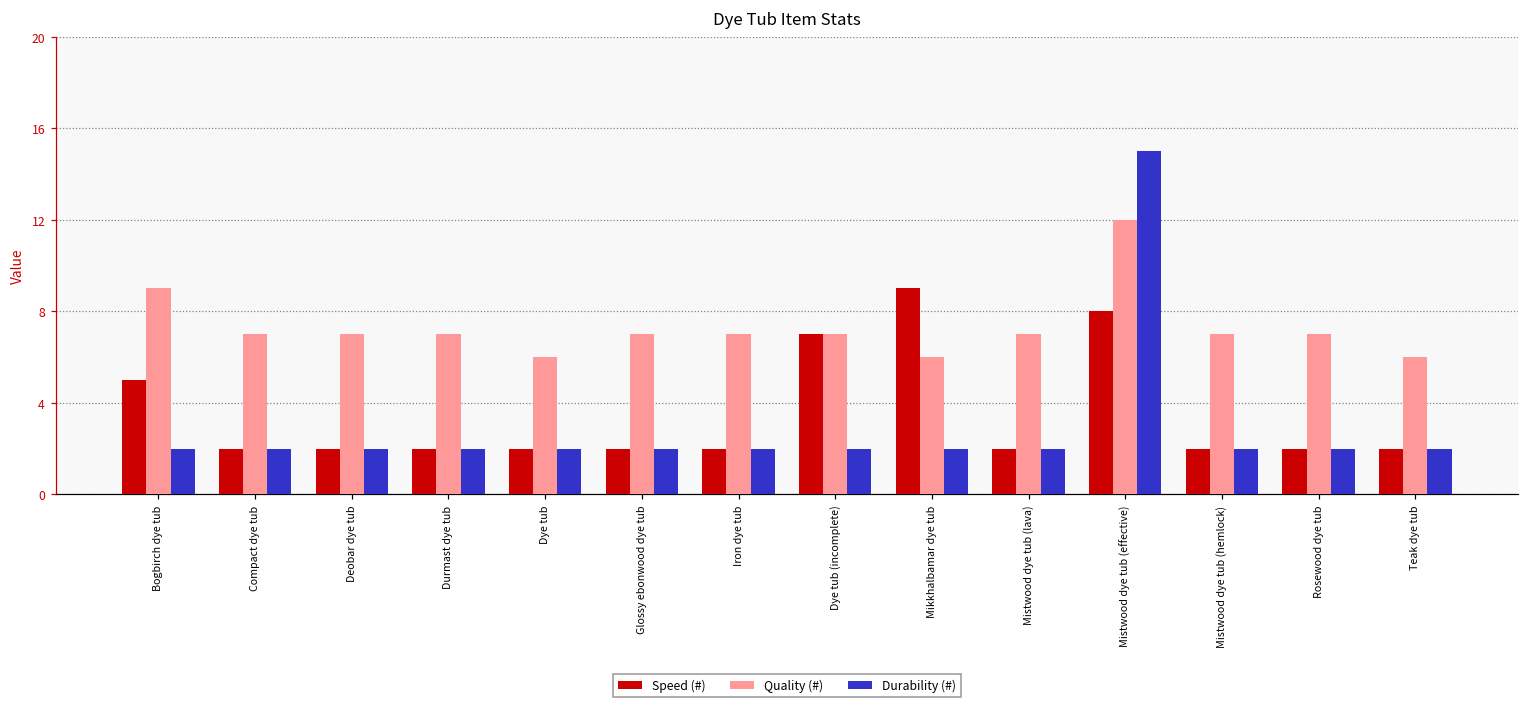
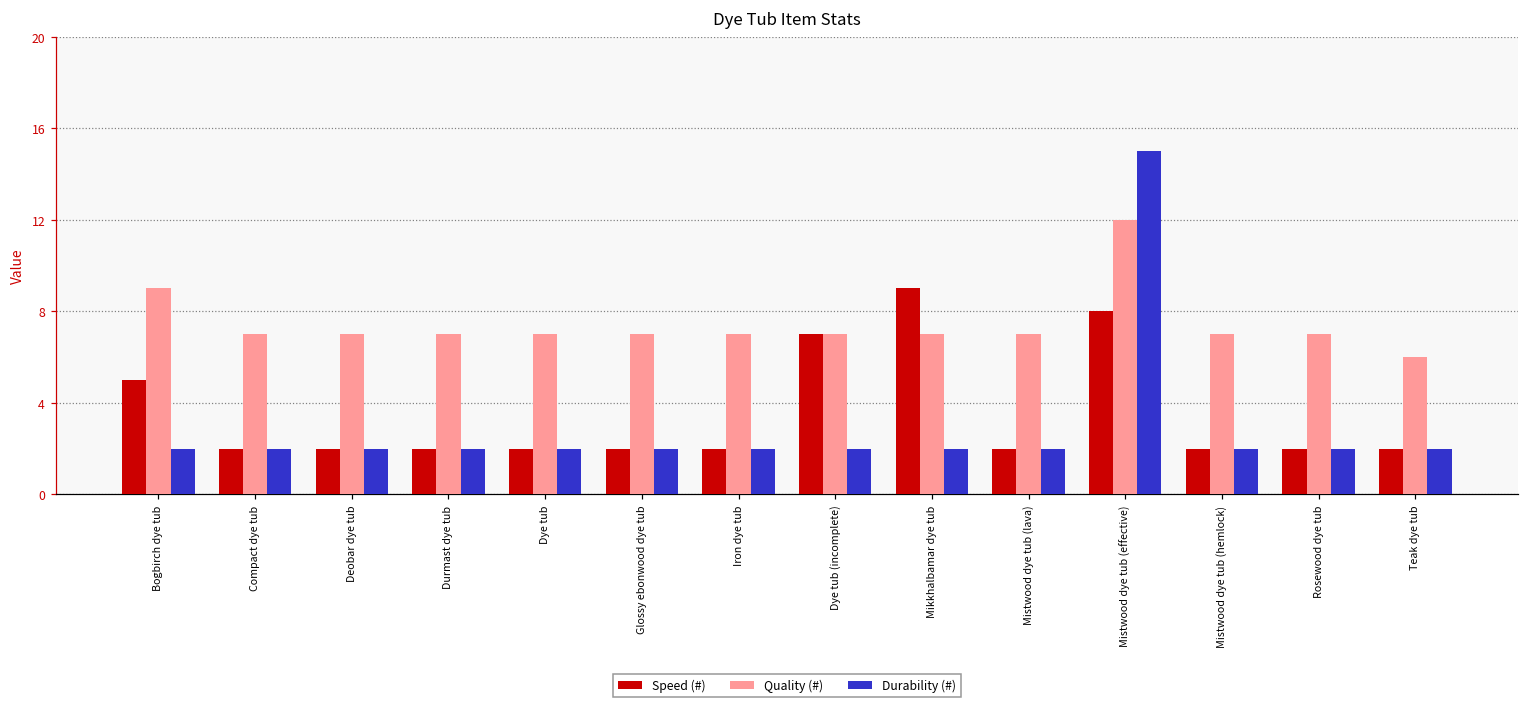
Quality (#), Dye tub: 6 -> 7
Quality (#), Mikkhalbamar dye tub: 6 -> 7
